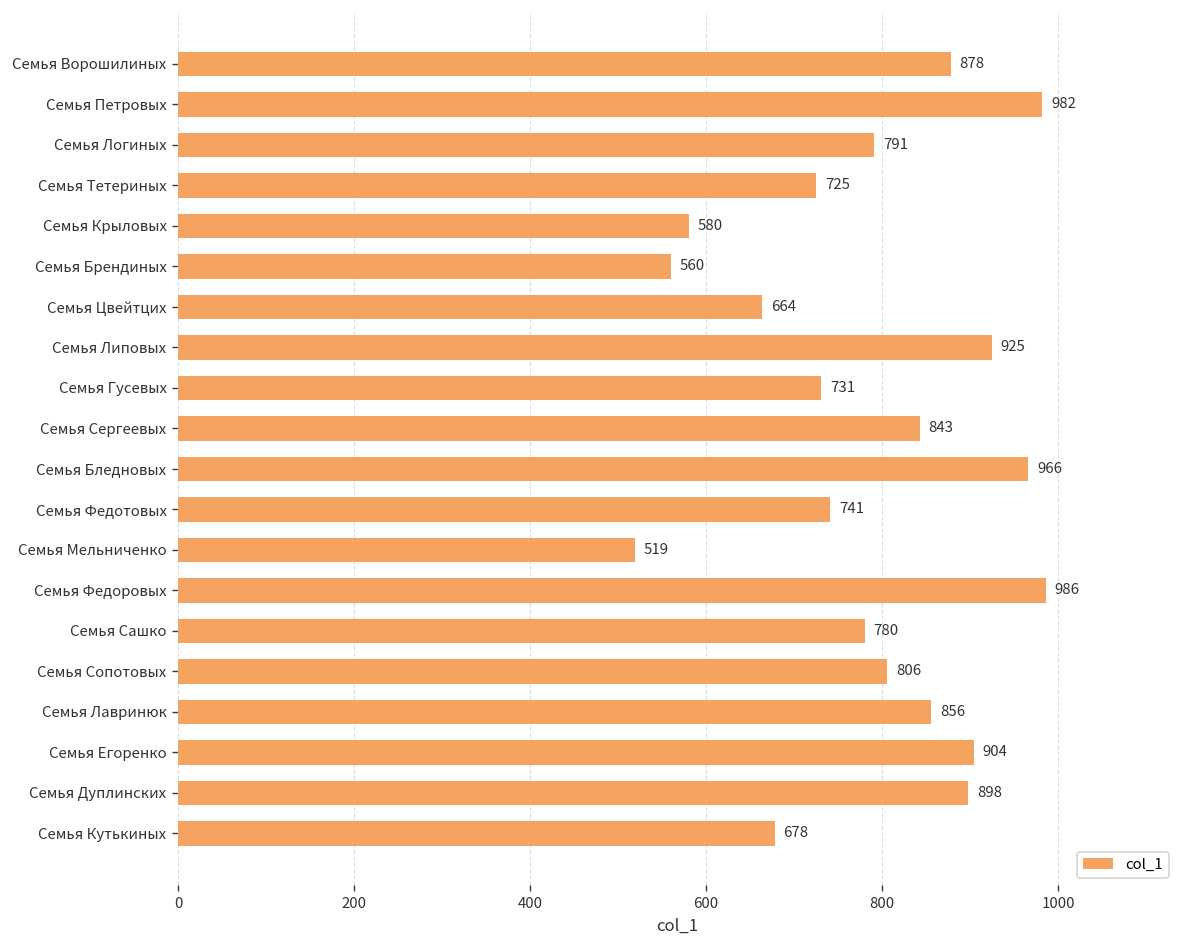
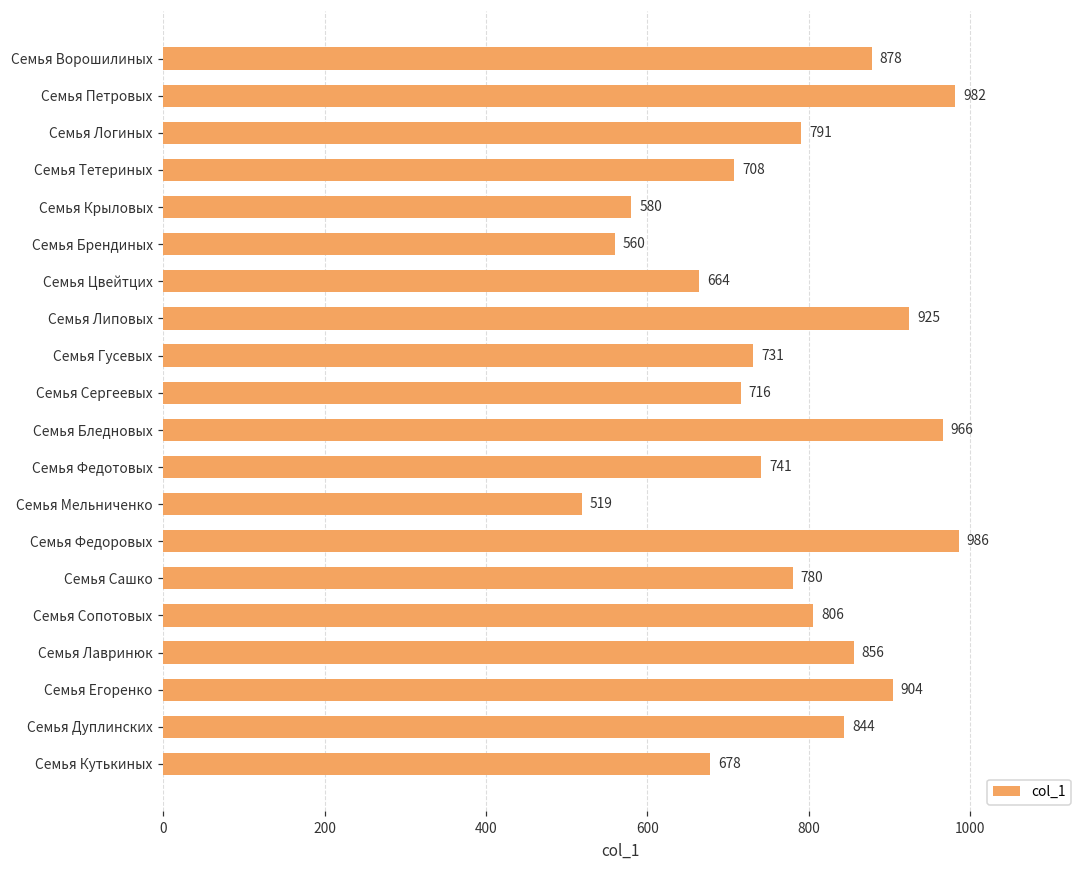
Семья Тетериных: 725 -> 708
Семья Сергеевых: 843 -> 716
Семья Дуплинских: 898 -> 844
